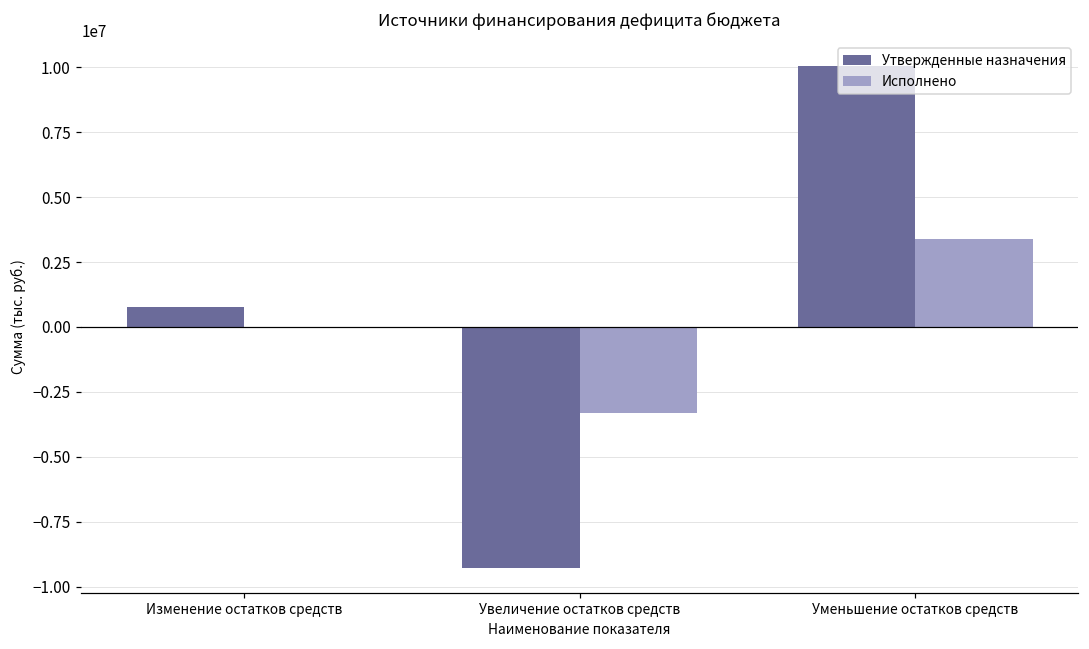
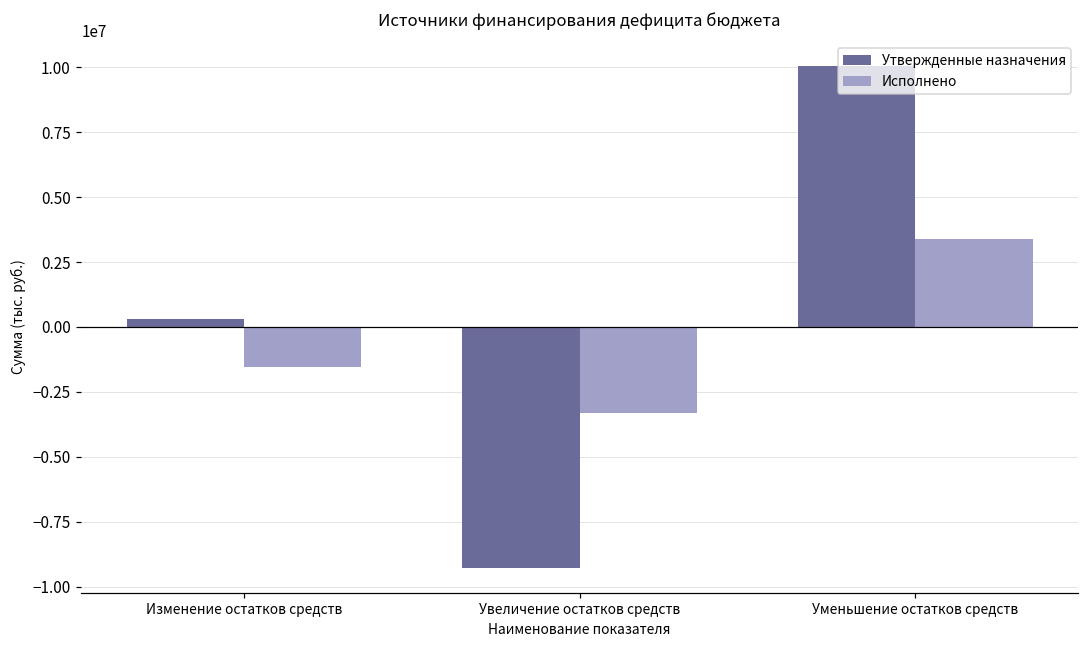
Утвержденные назначения, Изменение остатков средств: 800000 -> 300000
Исполнено, Изменение остатков средств: -100000 -> -1500000
